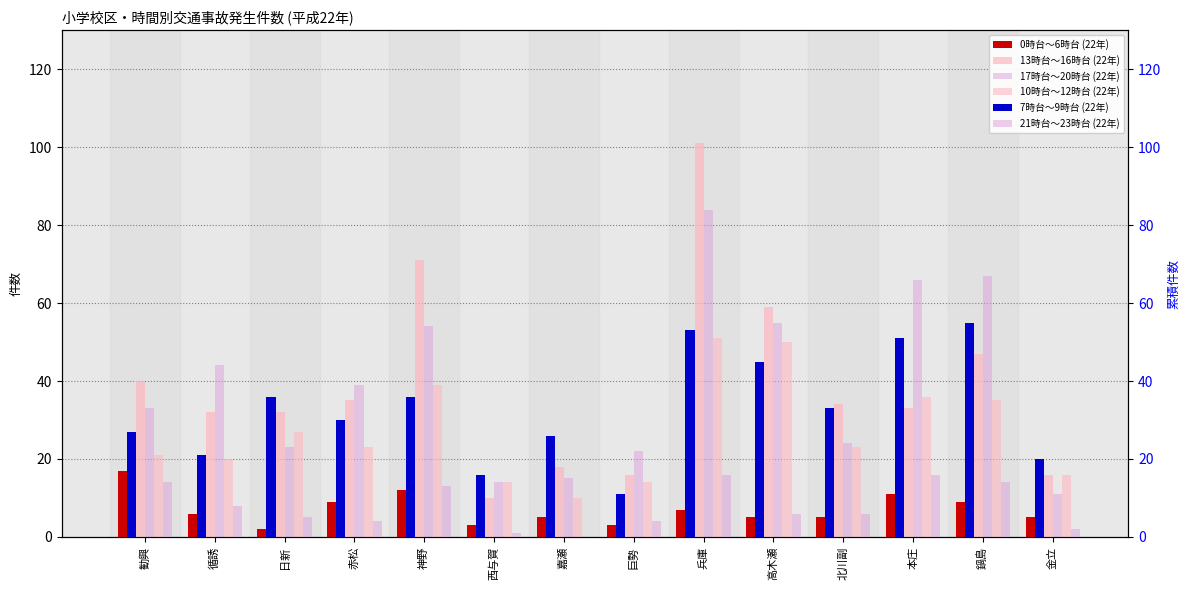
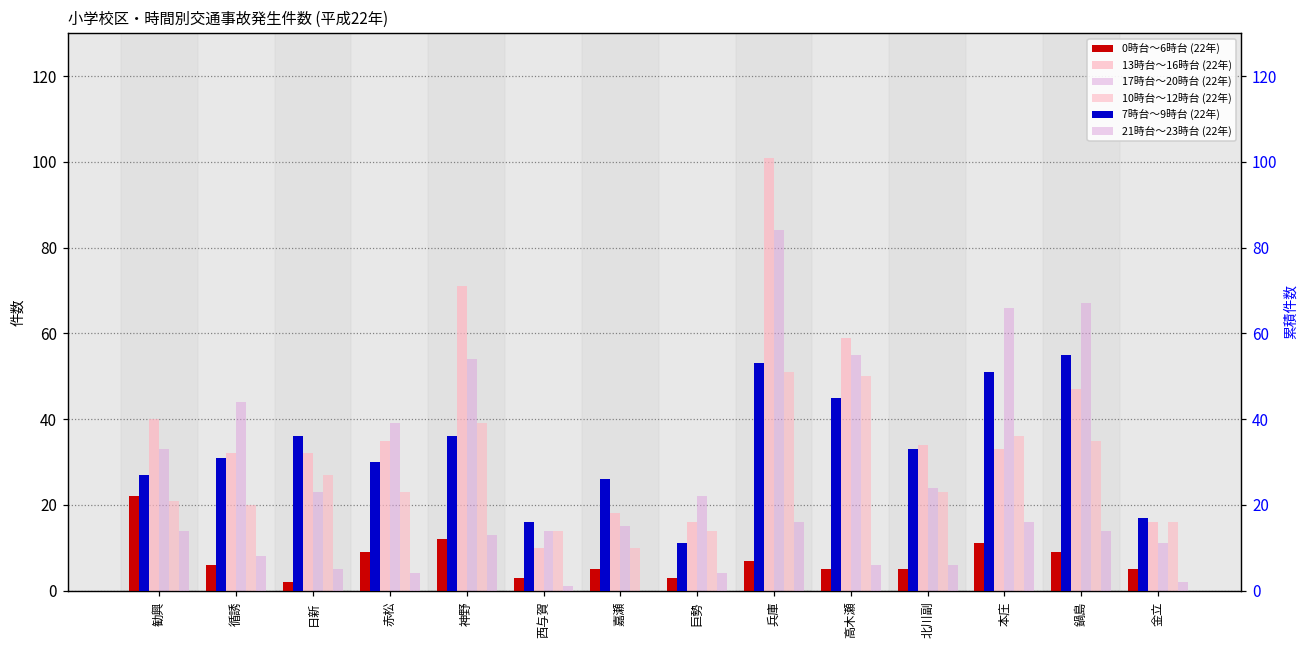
0時台～6時台 (22年), 勧興: 17 -> 22
7時台～9時台 (22年), 循誘: 21 -> 31
7時台～9時台 (22年), 金立: 20 -> 17
